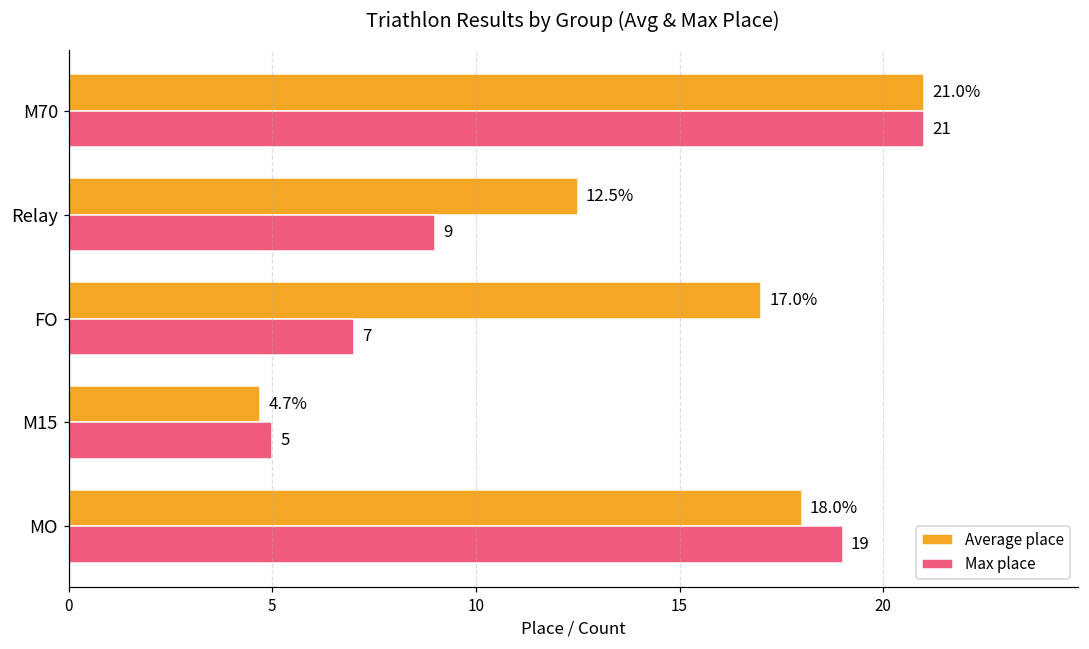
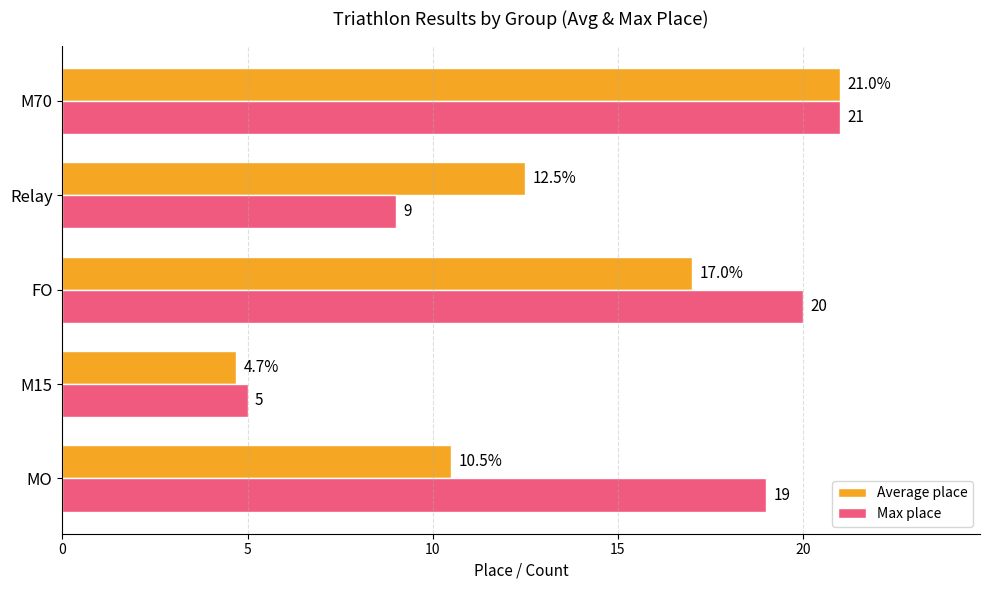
Max place, FO: 7 -> 20
Average place, MO: 18.0% -> 10.5%
